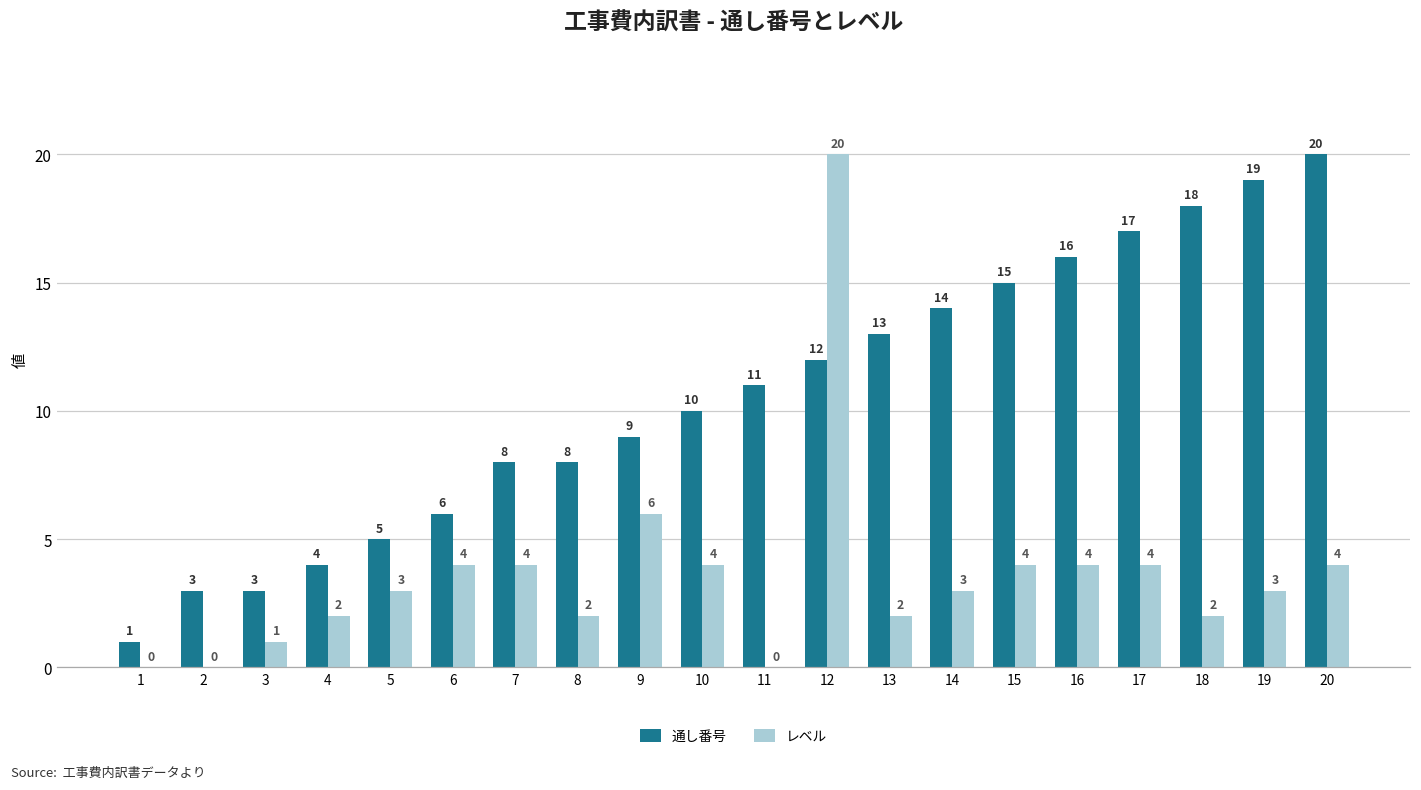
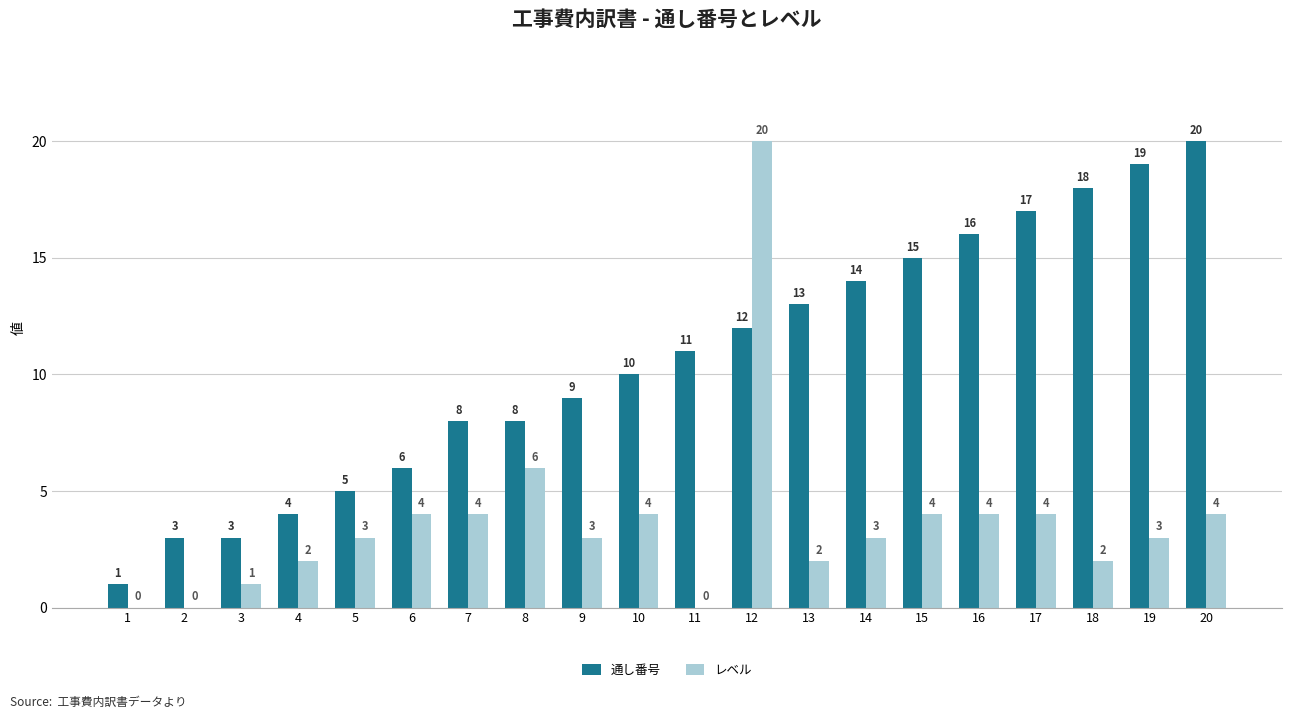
レベル, 8: 2 -> 6
レベル, 9: 6 -> 3
